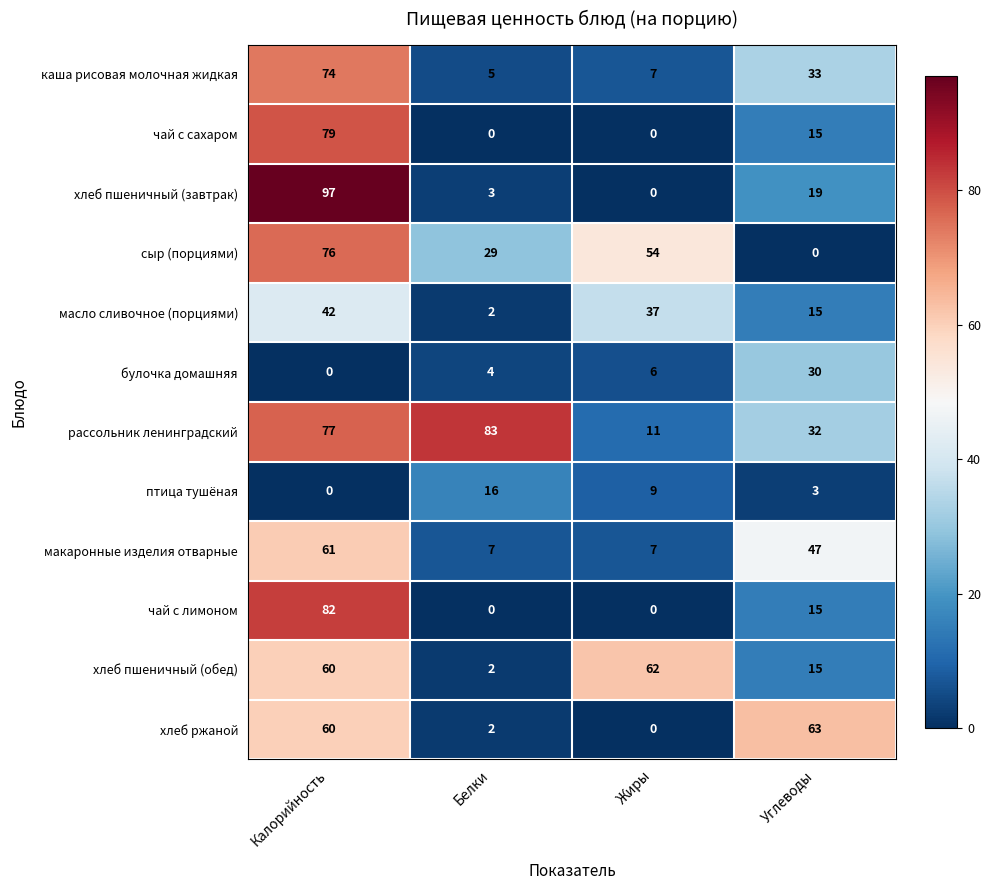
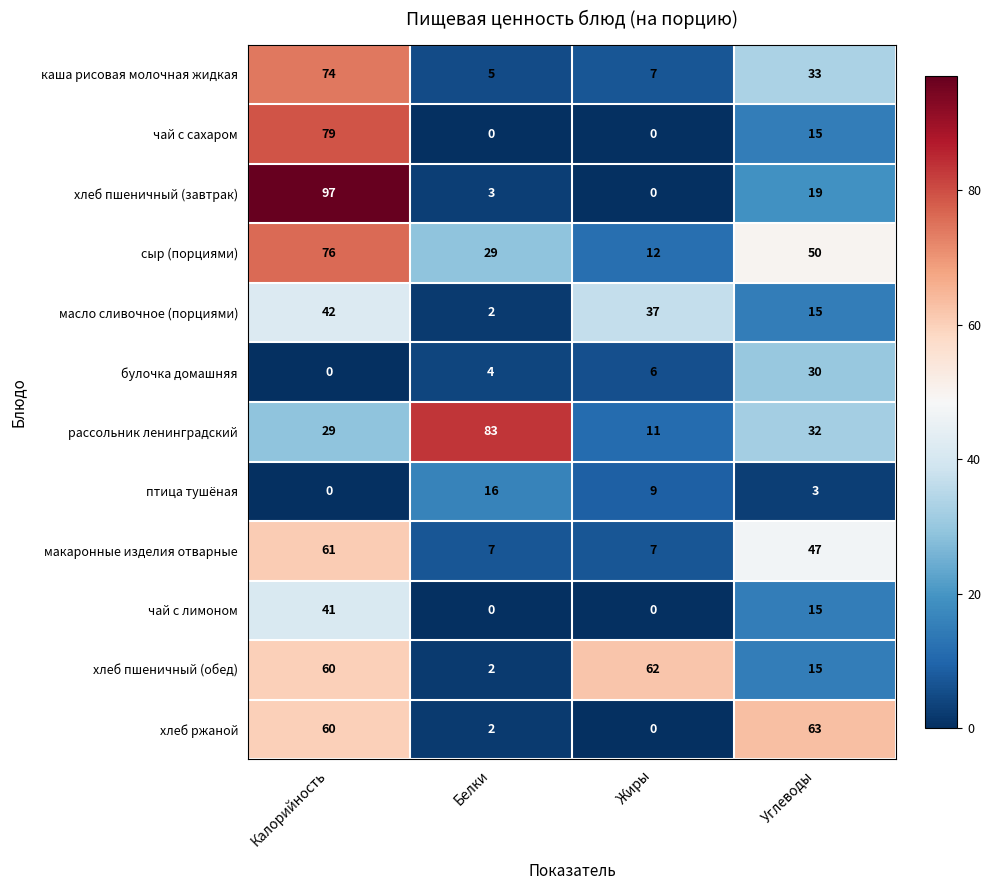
сыр (порциями), Жиры: 54 -> 12
сыр (порциями), Углеводы: 0 -> 50
рассольник ленинградский, Калорийность: 77 -> 29
чай с лимоном, Калорийность: 82 -> 41
